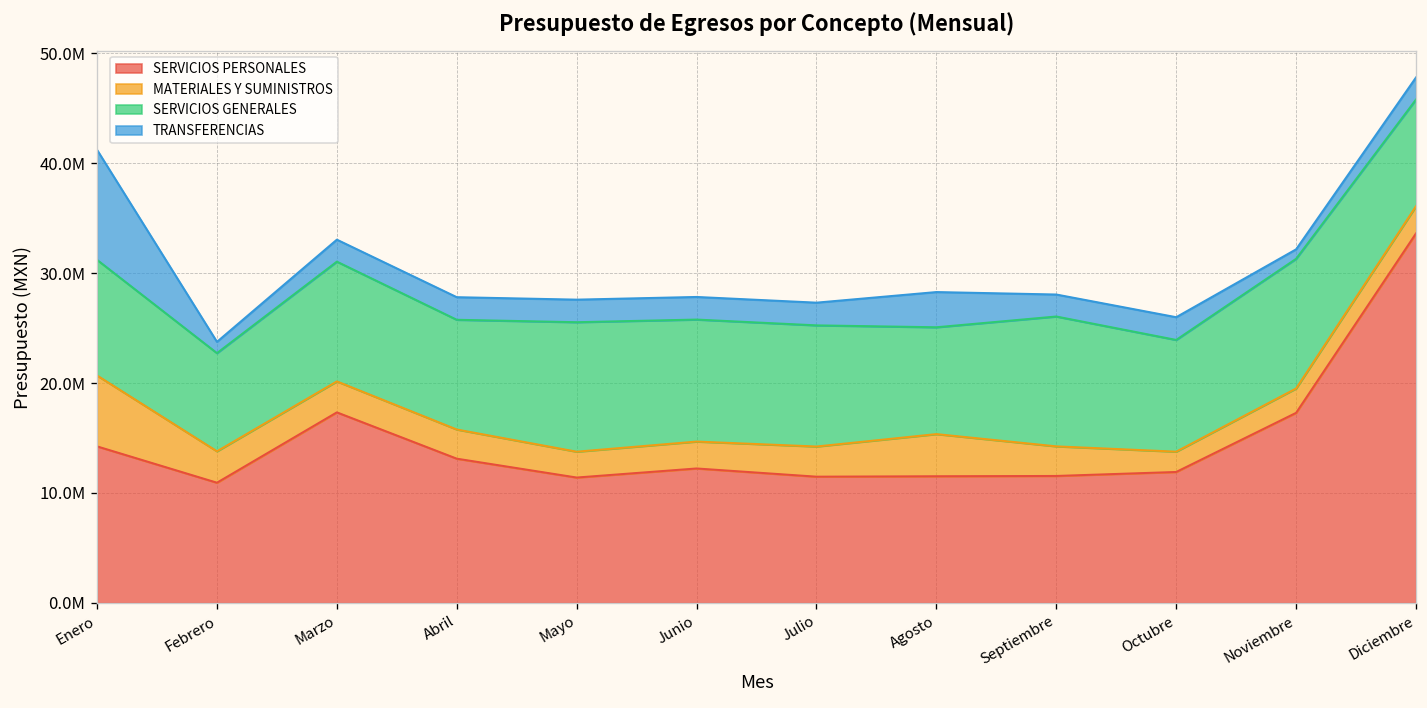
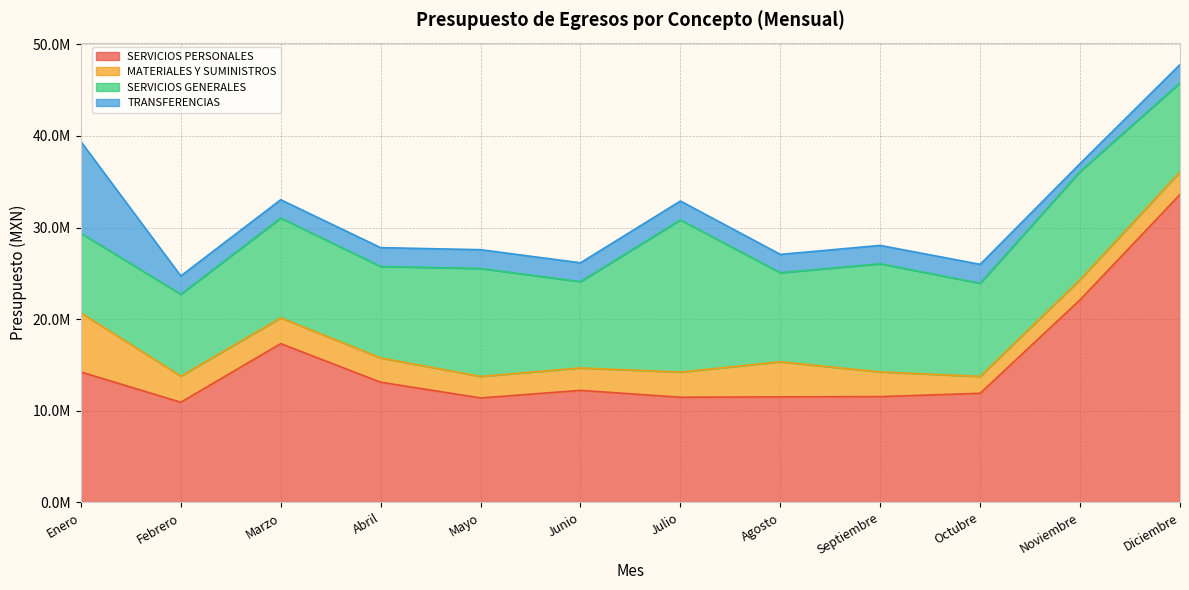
SERVICIOS GENERALES, Enero: 11000000 -> 9000000
TRANSFERENCIAS, Febrero: 1000000 -> 2000000
SERVICIOS GENERALES, Junio: 11000000 -> 9000000
SERVICIOS GENERALES, Julio: 11000000 -> 17000000
TRANSFERENCIAS, Agosto: 3000000 -> 2000000
SERVICIOS PERSONALES, Noviembre: 17000000 -> 22000000
